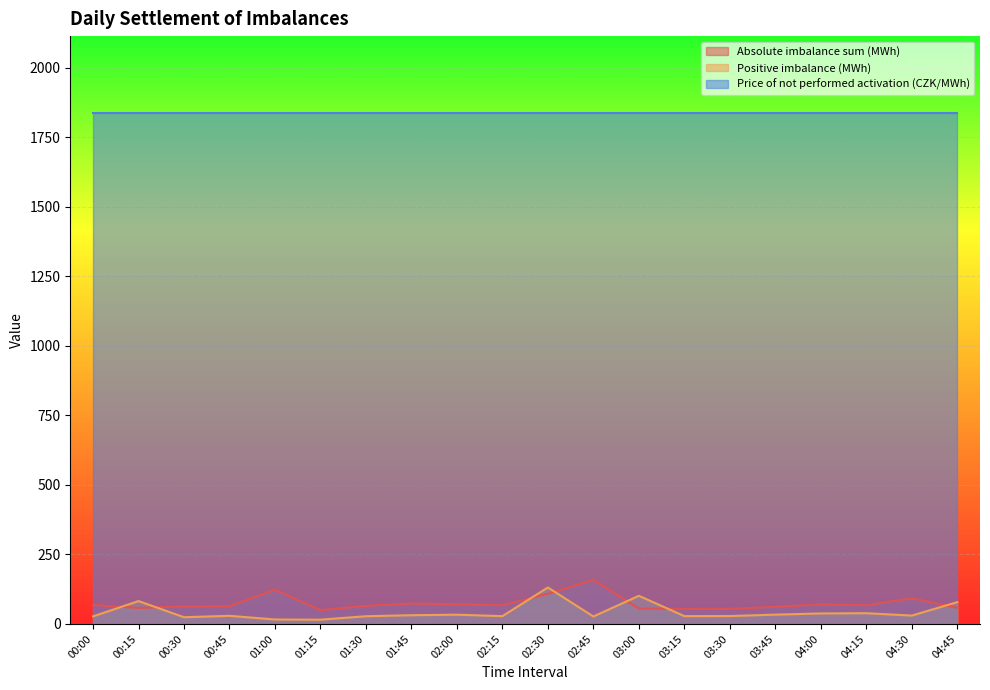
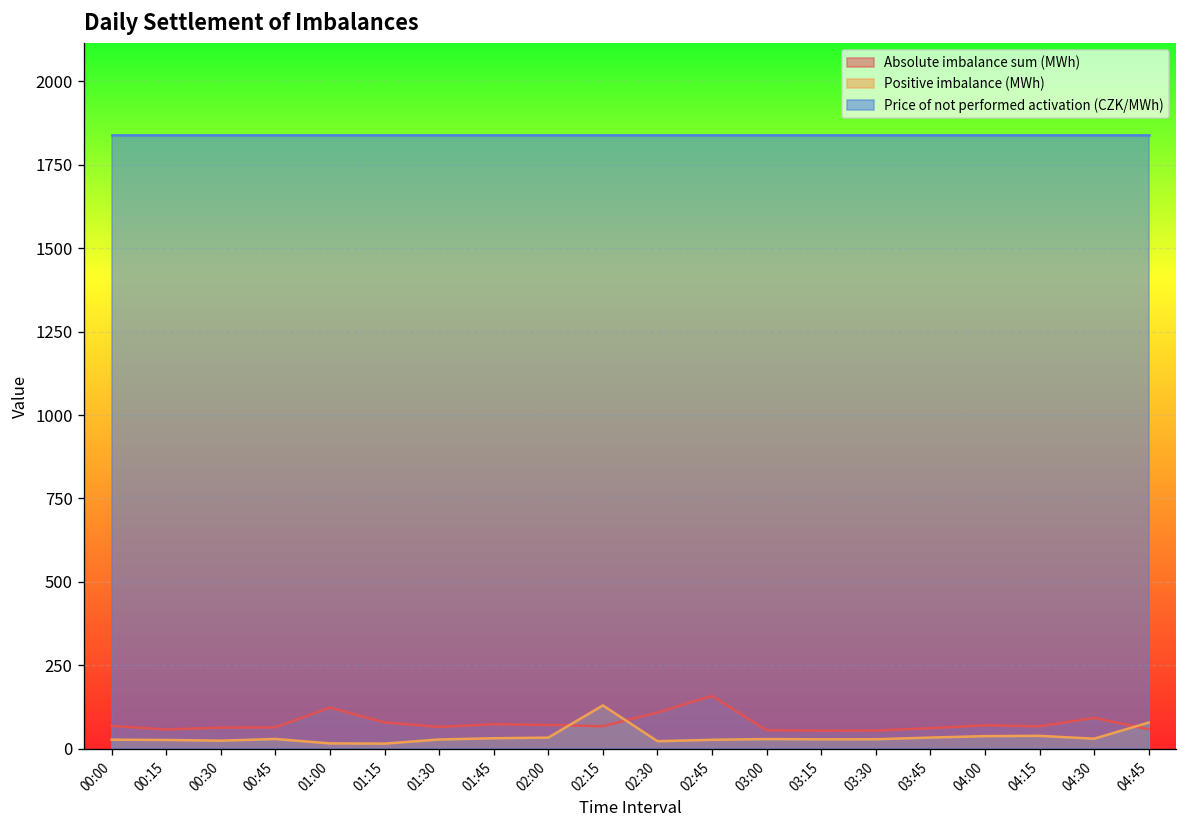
Positive imbalance (MWh), 00:15: 80 -> 30
Absolute imbalance sum (MWh), 01:15: 50 -> 80
Positive imbalance (MWh), 02:15: 30 -> 130
Positive imbalance (MWh), 02:30: 130 -> 20
Positive imbalance (MWh), 03:00: 100 -> 30
